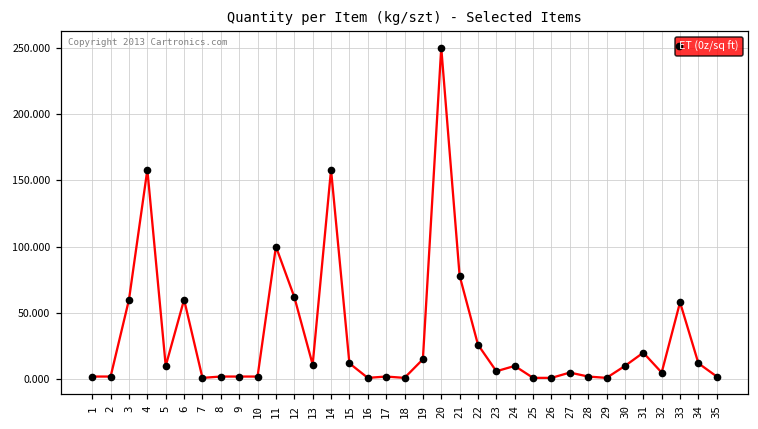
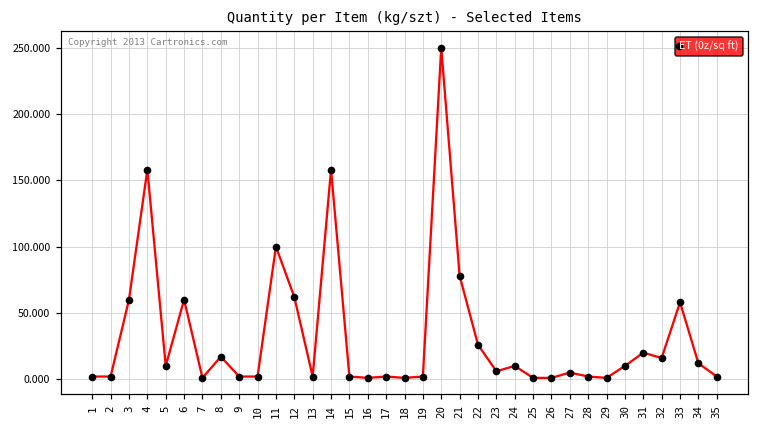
8: 2 -> 17
13: 11 -> 2
15: 12 -> 2
19: 15 -> 2
32: 5 -> 16
